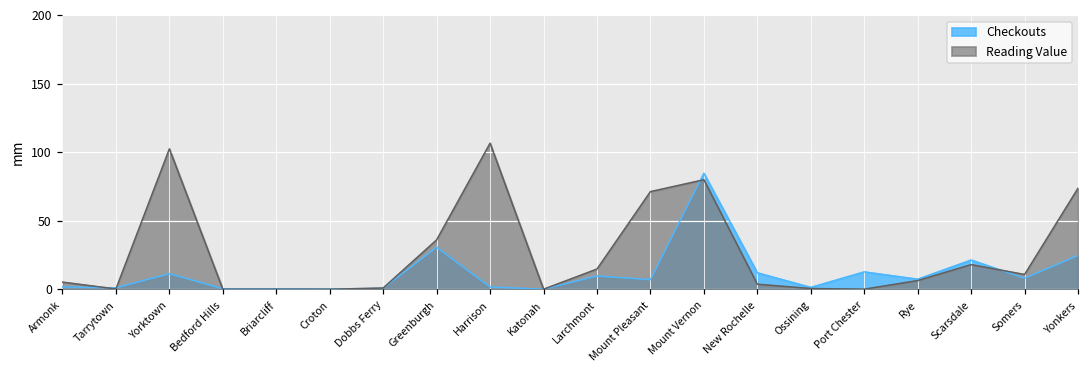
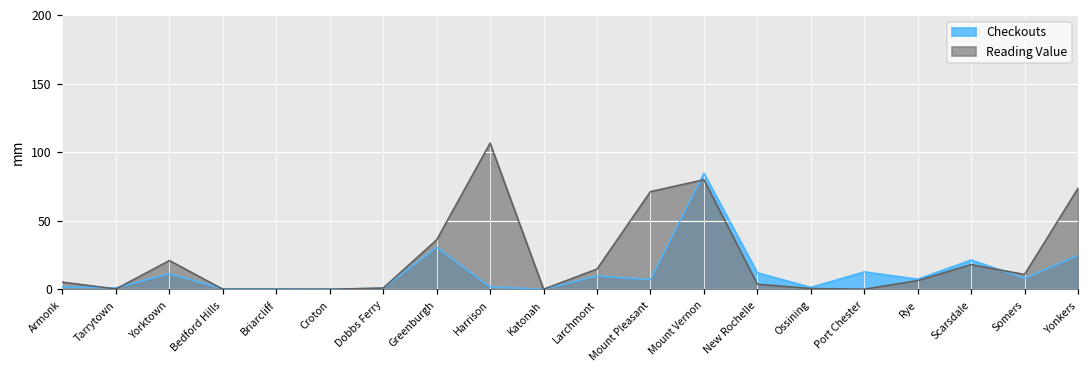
Reading Value, Yorktown: 103 -> 21
